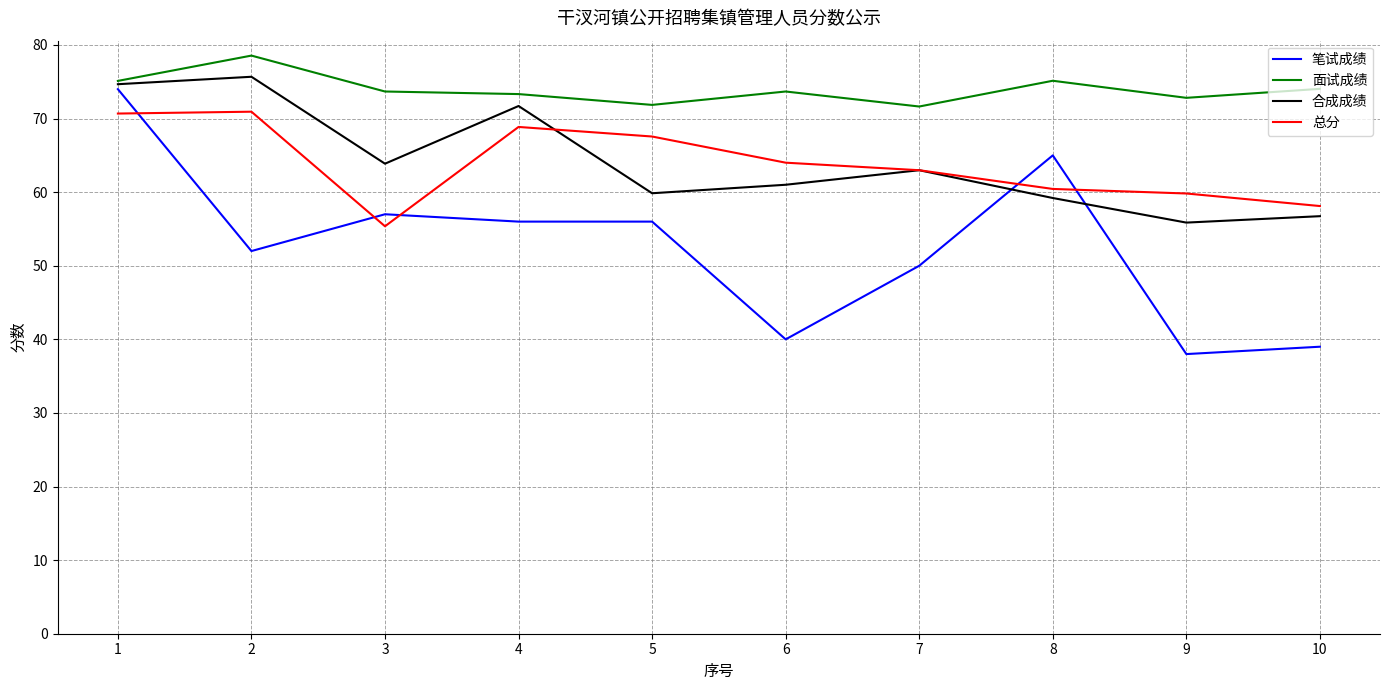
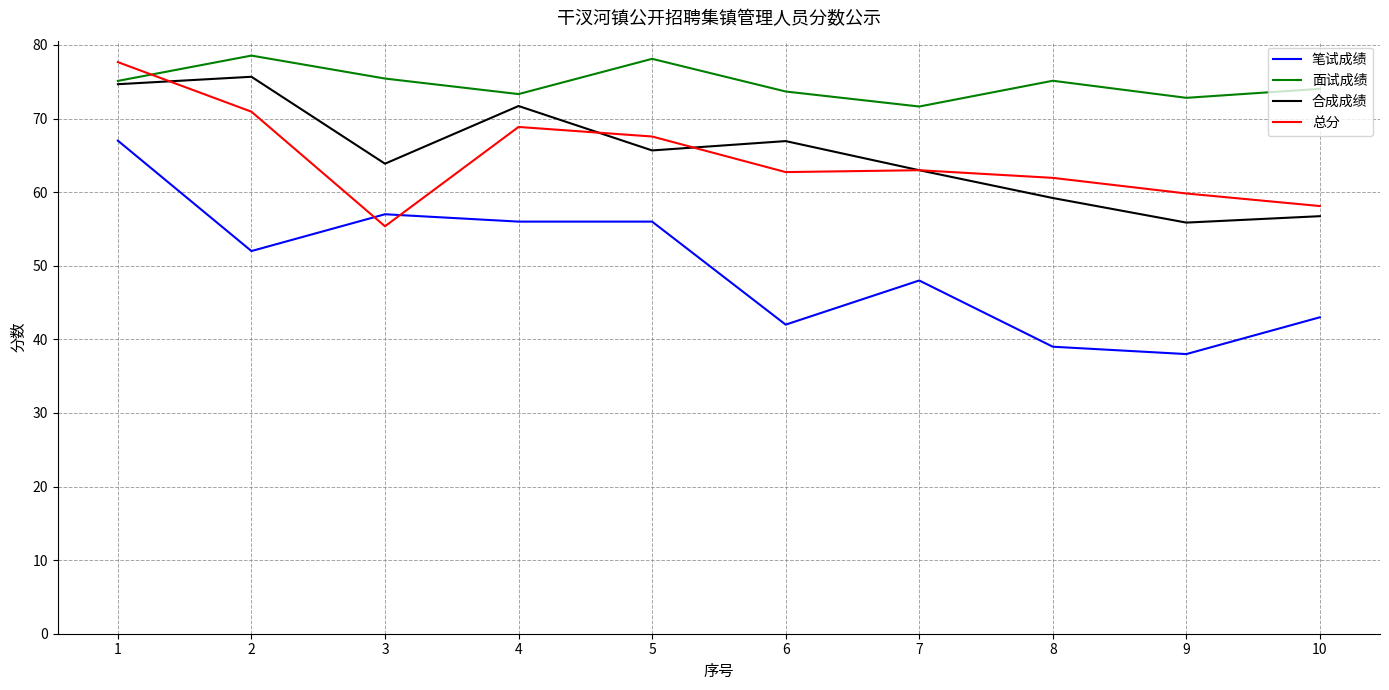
笔试成绩, 1: 74 -> 67
总分, 1: 71 -> 78
面试成绩, 3: 74 -> 75
面试成绩, 5: 72 -> 78
合成成绩, 5: 60 -> 66
笔试成绩, 6: 40 -> 42
合成成绩, 6: 61 -> 67
总分, 6: 64 -> 63
笔试成绩, 7: 50 -> 48
笔试成绩, 8: 65 -> 39
总分, 8: 60 -> 62
笔试成绩, 10: 39 -> 43
